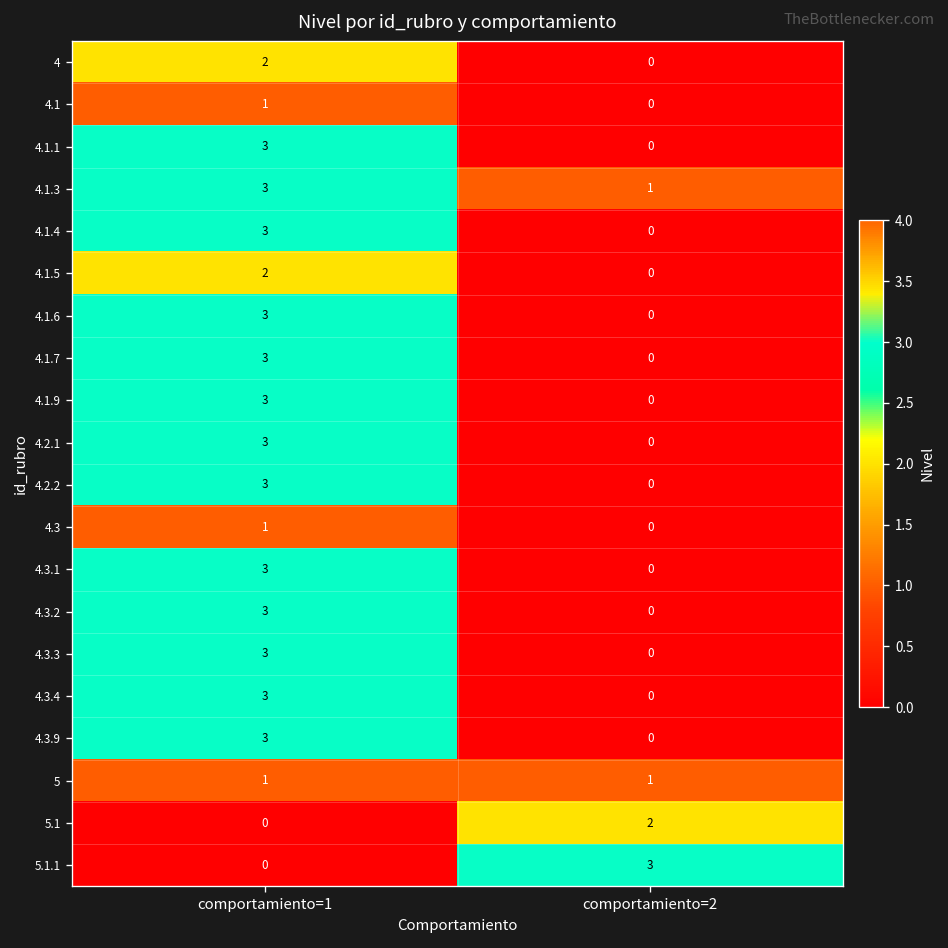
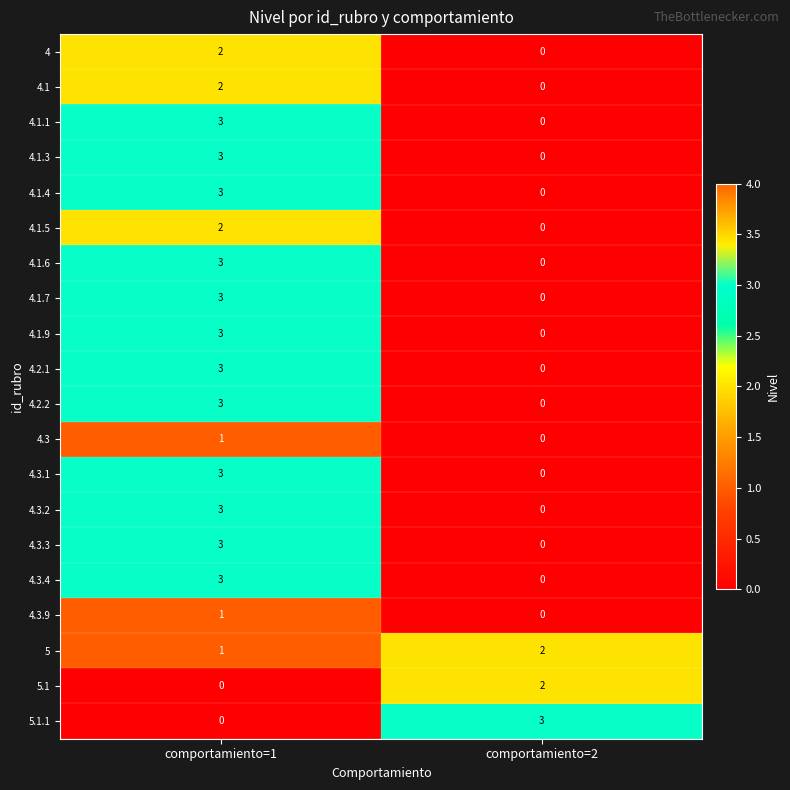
4.1, comportamiento=1: 1 -> 2
4.1.3, comportamiento=2: 1 -> 0
4.3.9, comportamiento=1: 3 -> 1
5, comportamiento=2: 1 -> 2
